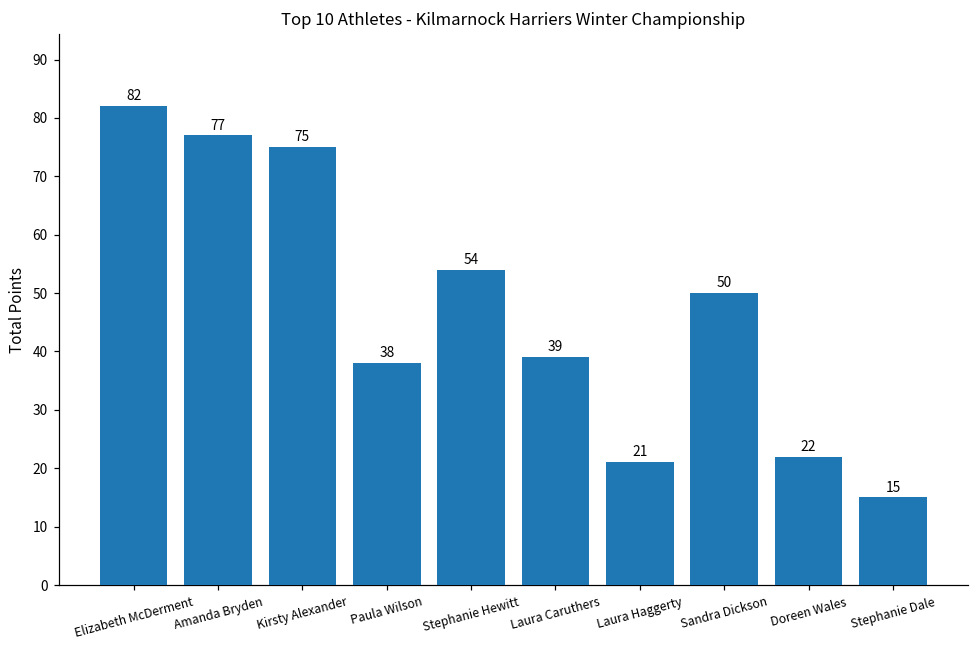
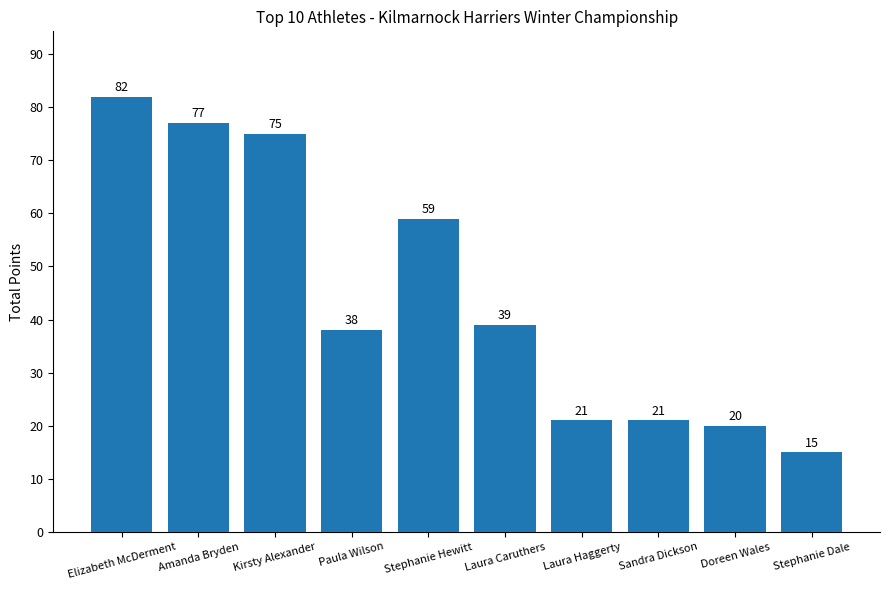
Stephanie Hewitt: 54 -> 59
Sandra Dickson: 50 -> 21
Doreen Wales: 22 -> 20
